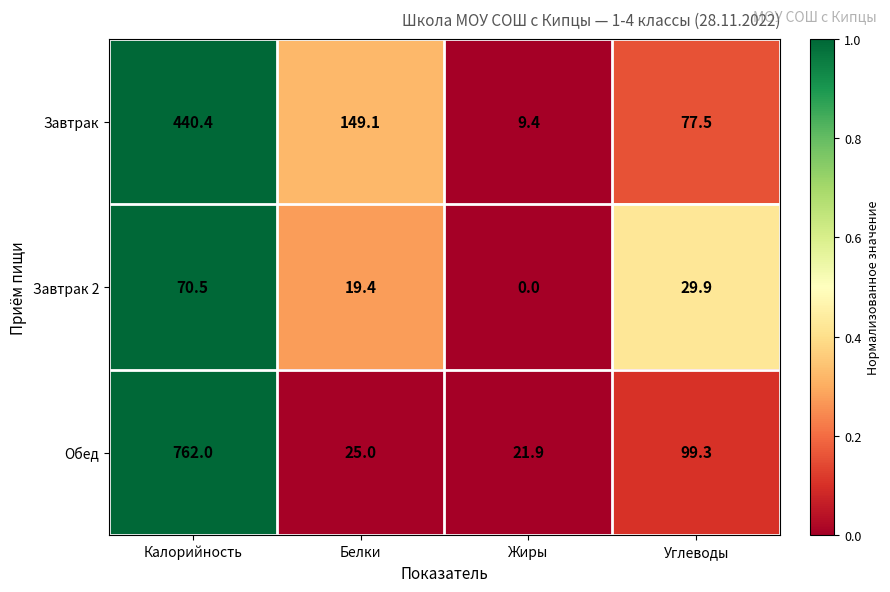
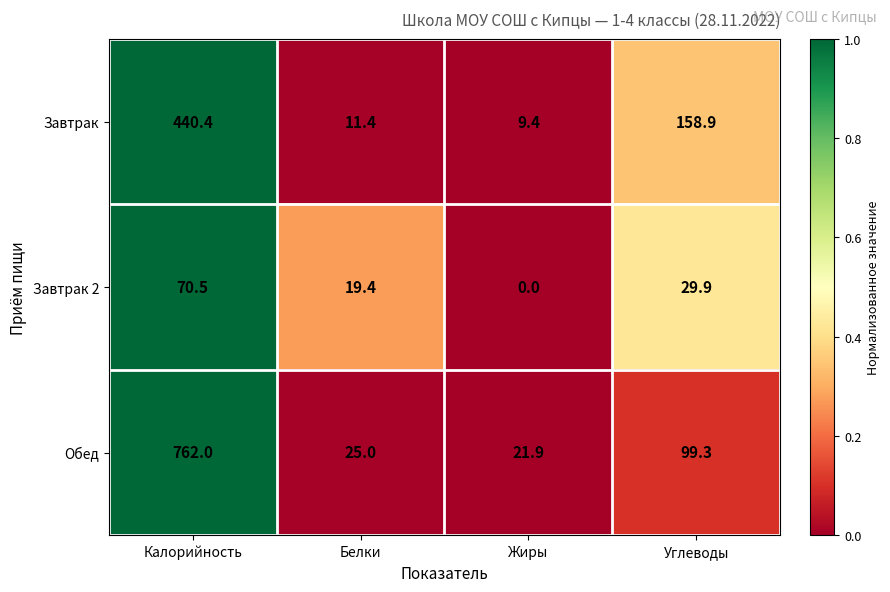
Завтрак, Белки: 149.1 -> 11.4
Завтрак, Углеводы: 77.5 -> 158.9
